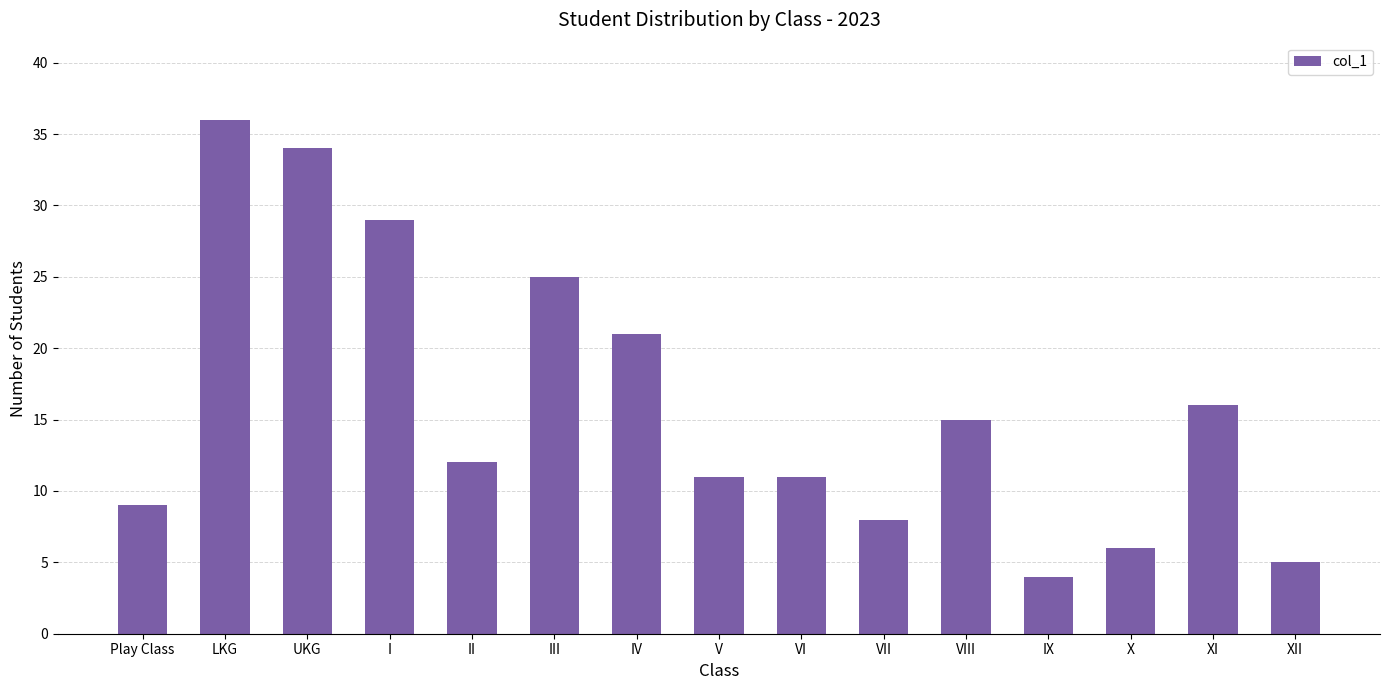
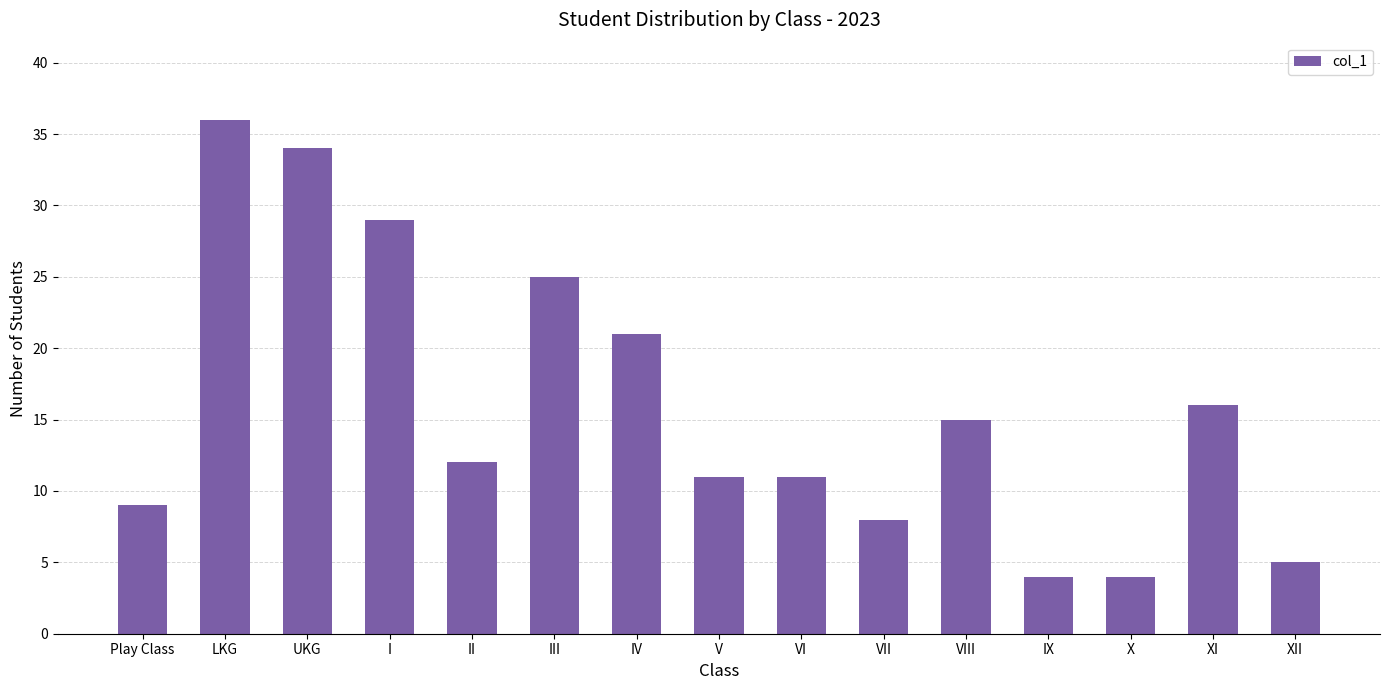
X: 6 -> 4
